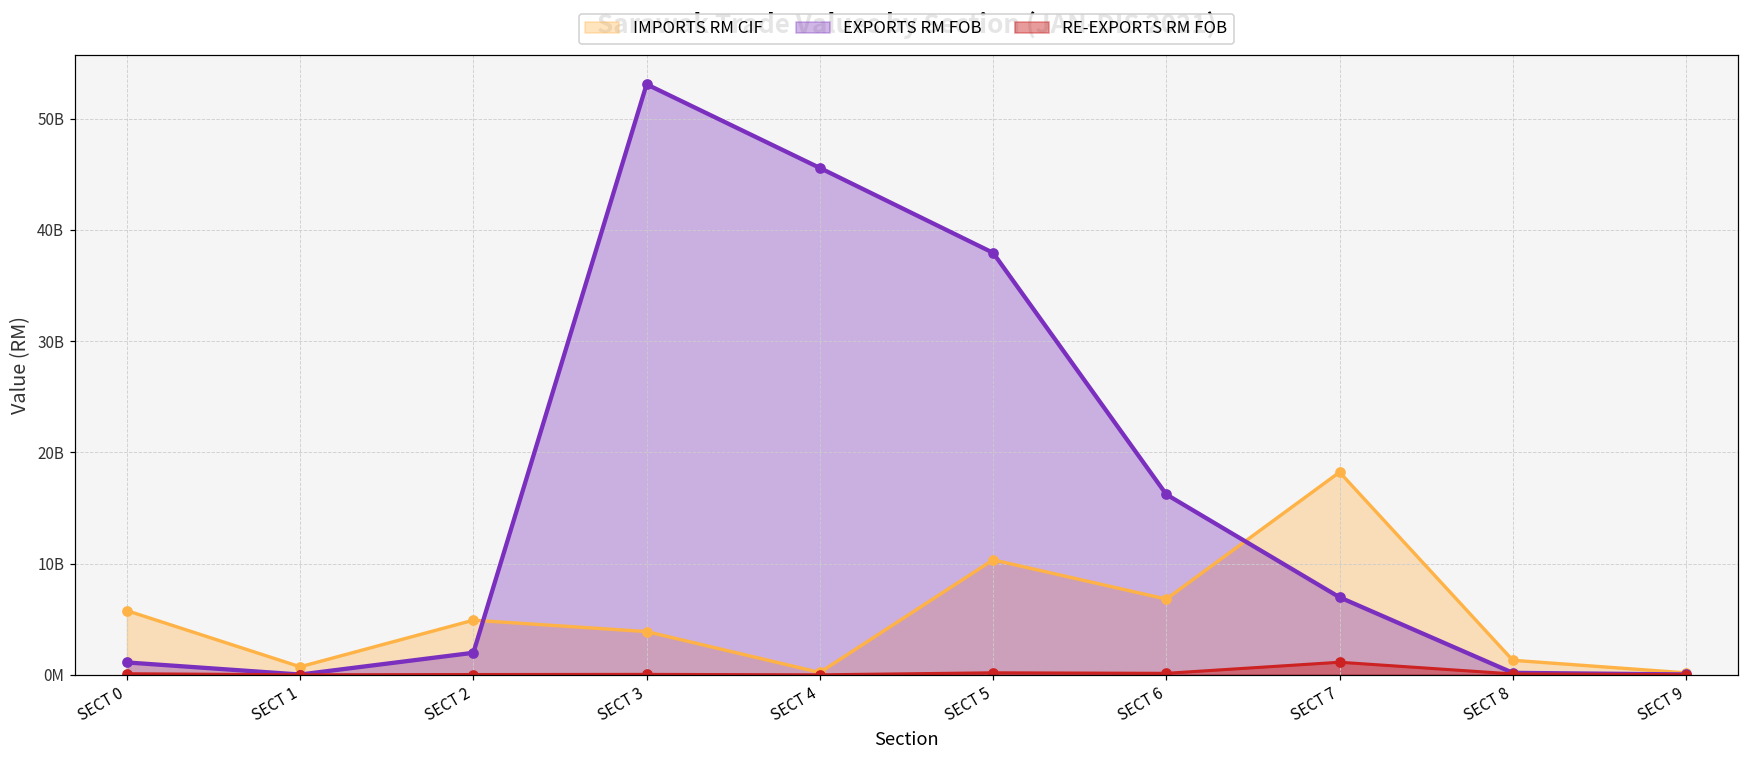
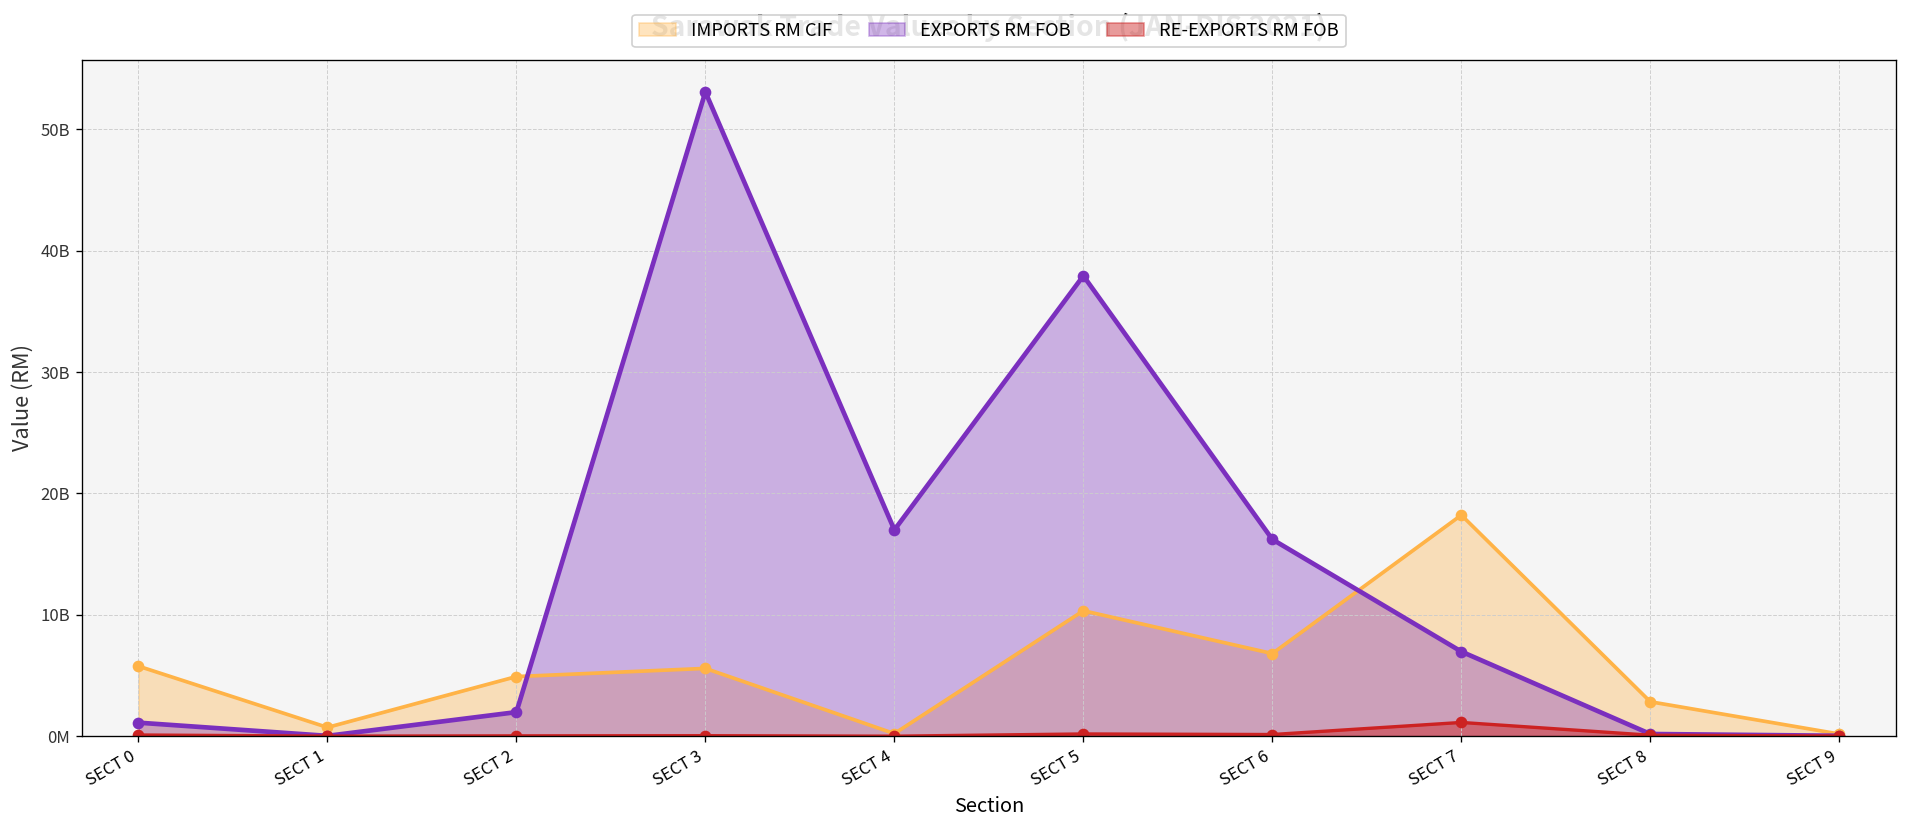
IMPORTS RM CIF, SECT 3: 3900000000 -> 5600000000
EXPORTS RM FOB, SECT 4: 45600000000 -> 17000000000
IMPORTS RM CIF, SECT 8: 1300000000 -> 2800000000
